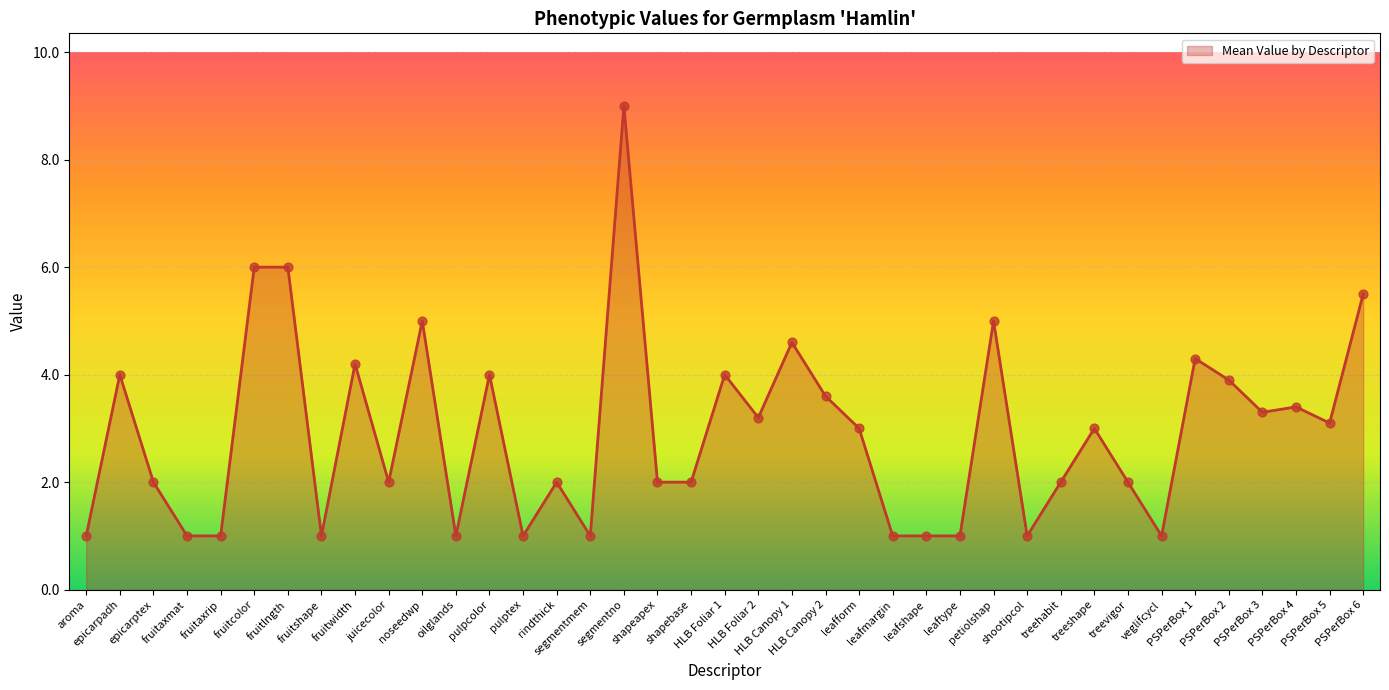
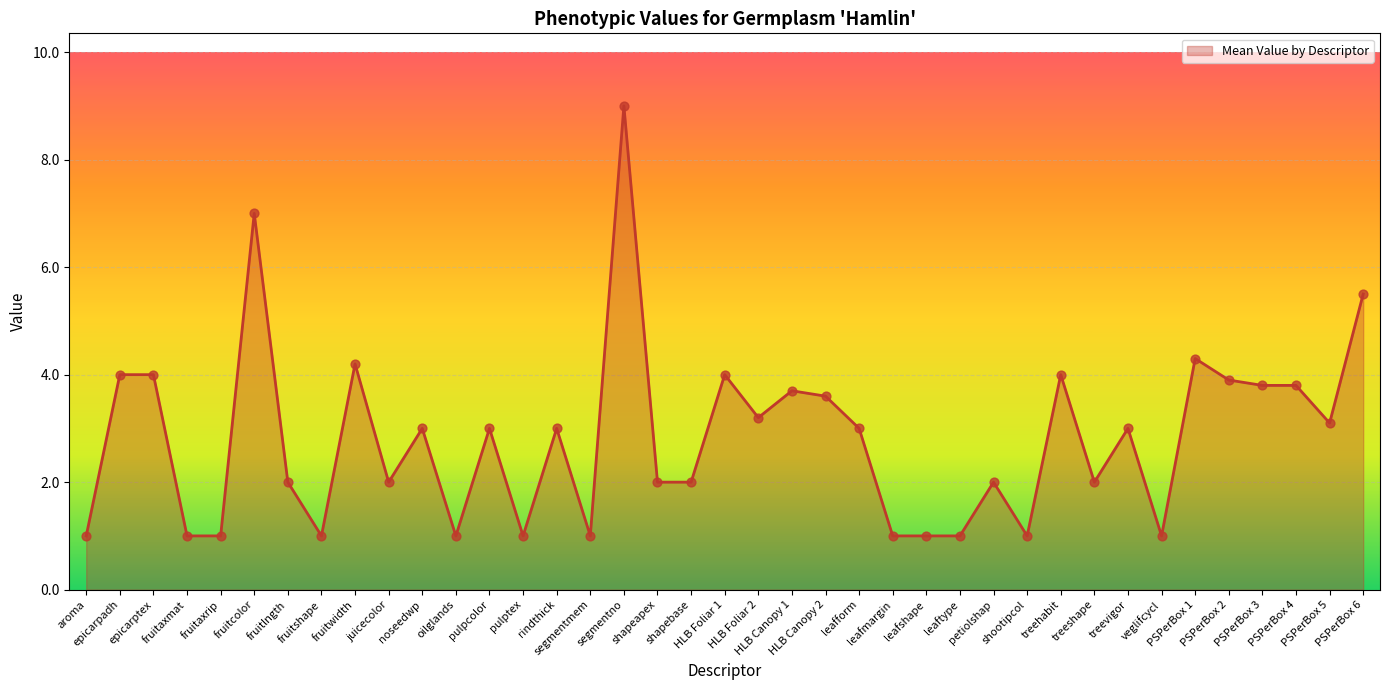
epicarptex: 2 -> 4
fruitcolor: 6 -> 7
fruitlngth: 6 -> 2
noseedwp: 5 -> 3
pulpcolor: 4 -> 3
rindthick: 2 -> 3
HLB Canopy 1: 4.6 -> 3.7
petiolshap: 5 -> 2
treehabit: 2 -> 4
treeshape: 3 -> 2
treevigor: 2 -> 3
PSPerBox 3: 3.3 -> 3.8
PSPerBox 4: 3.4 -> 3.8
